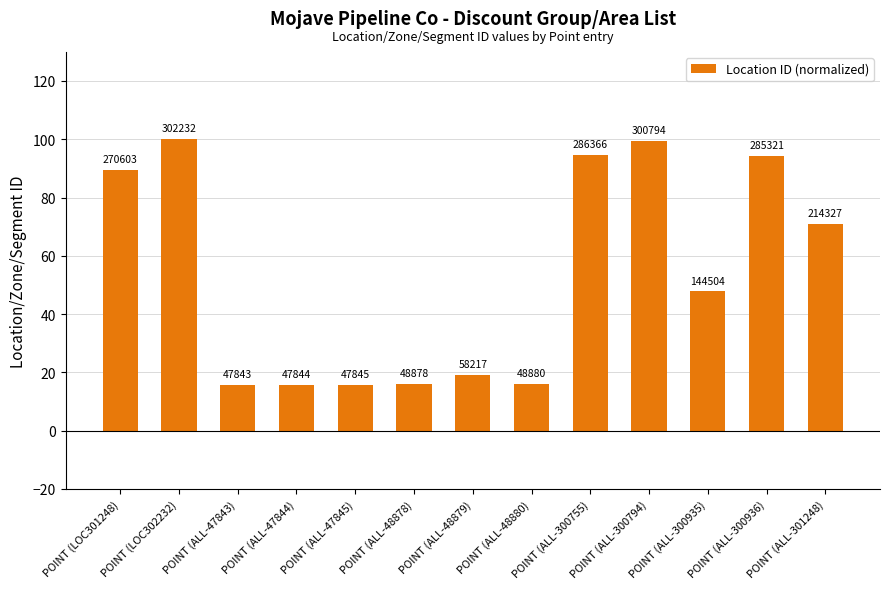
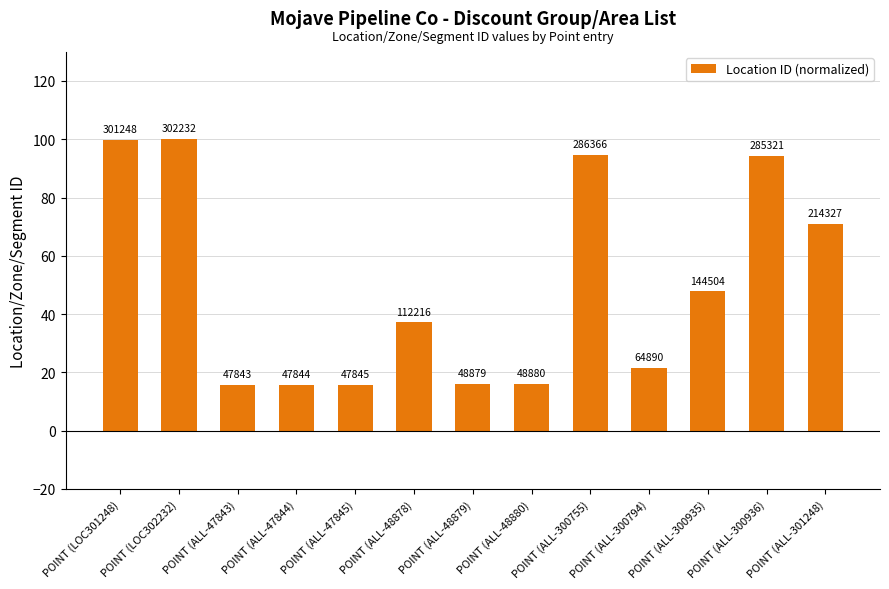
POINT (LOC301248): 270603 -> 301248
POINT (ALL-48878): 48878 -> 112216
POINT (ALL-48879): 58217 -> 48879
POINT (ALL-300794): 300794 -> 64890
